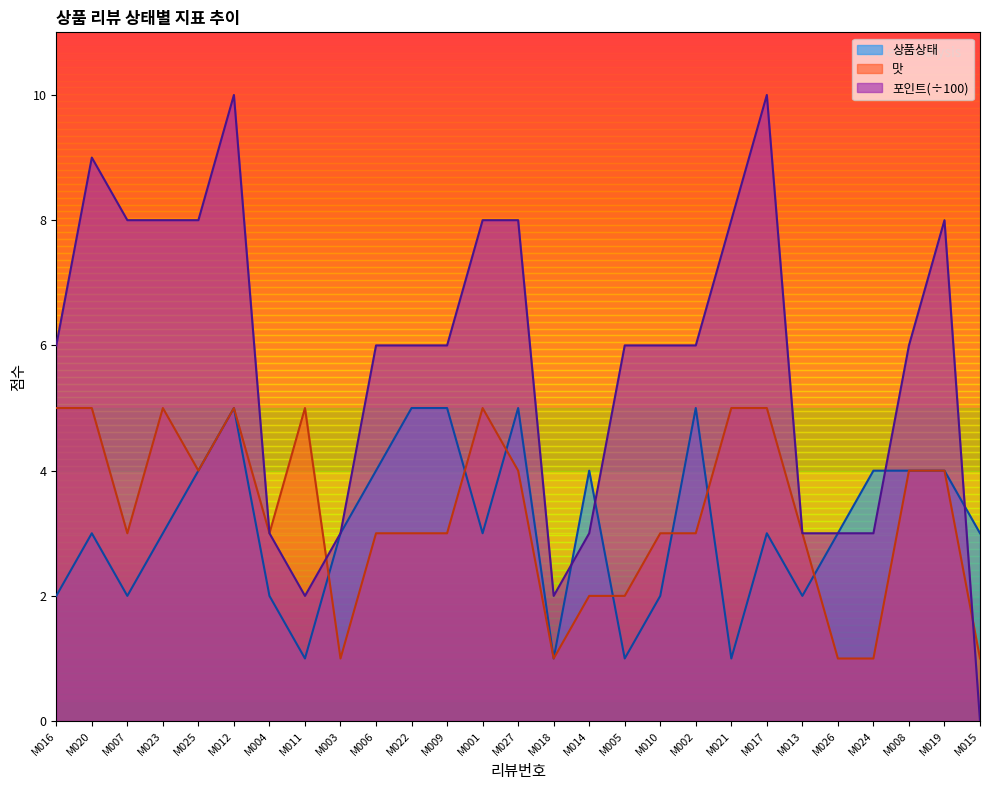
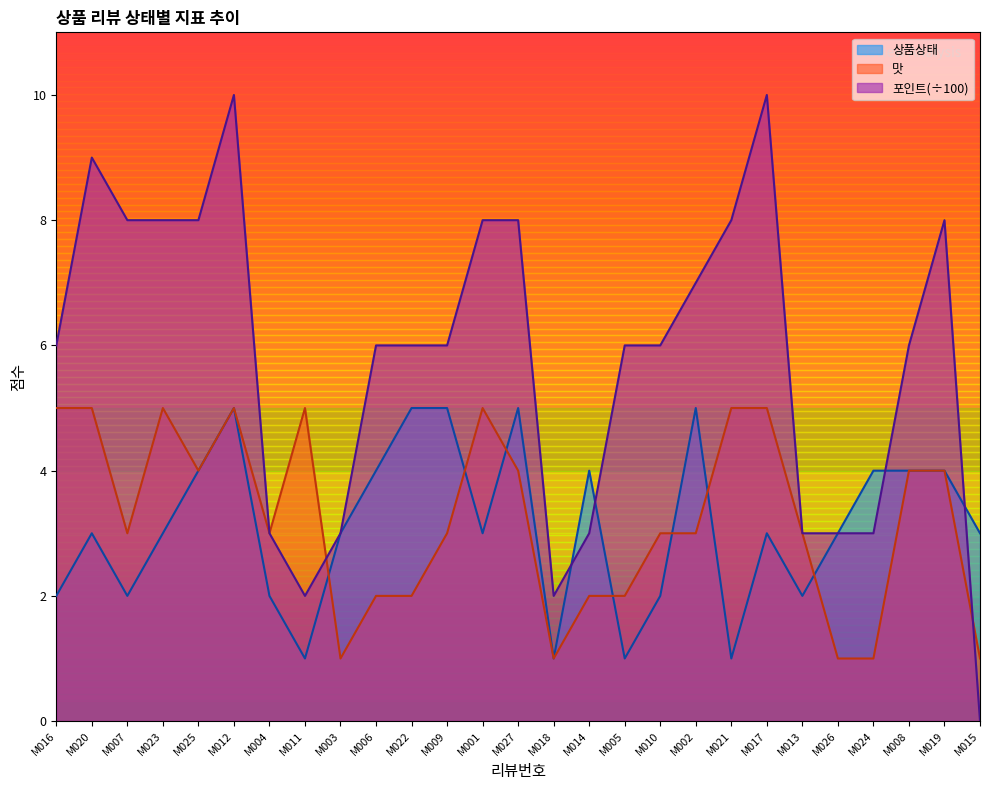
맛, M006: 3 -> 2
맛, M022: 3 -> 2
포인트(÷100), M002: 6 -> 7
